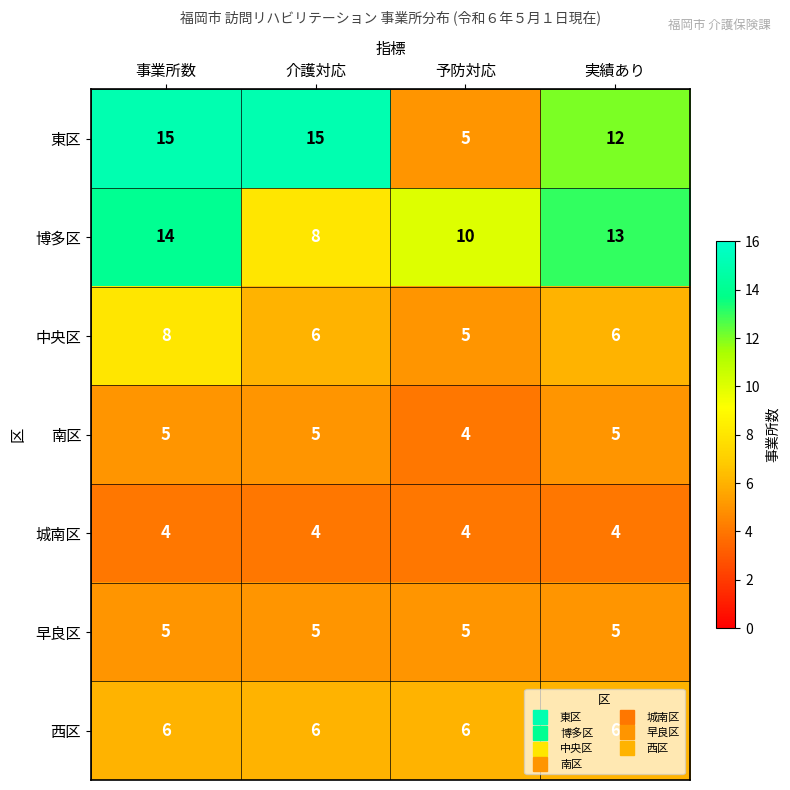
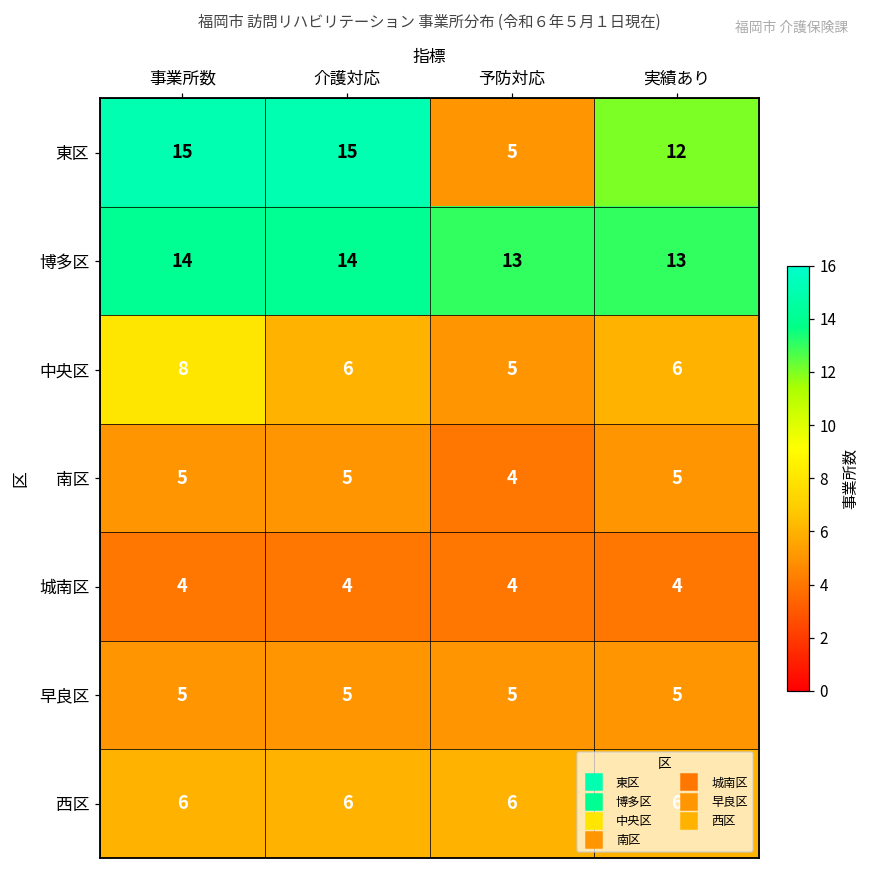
博多区, 介護対応: 8 -> 14
博多区, 予防対応: 10 -> 13
